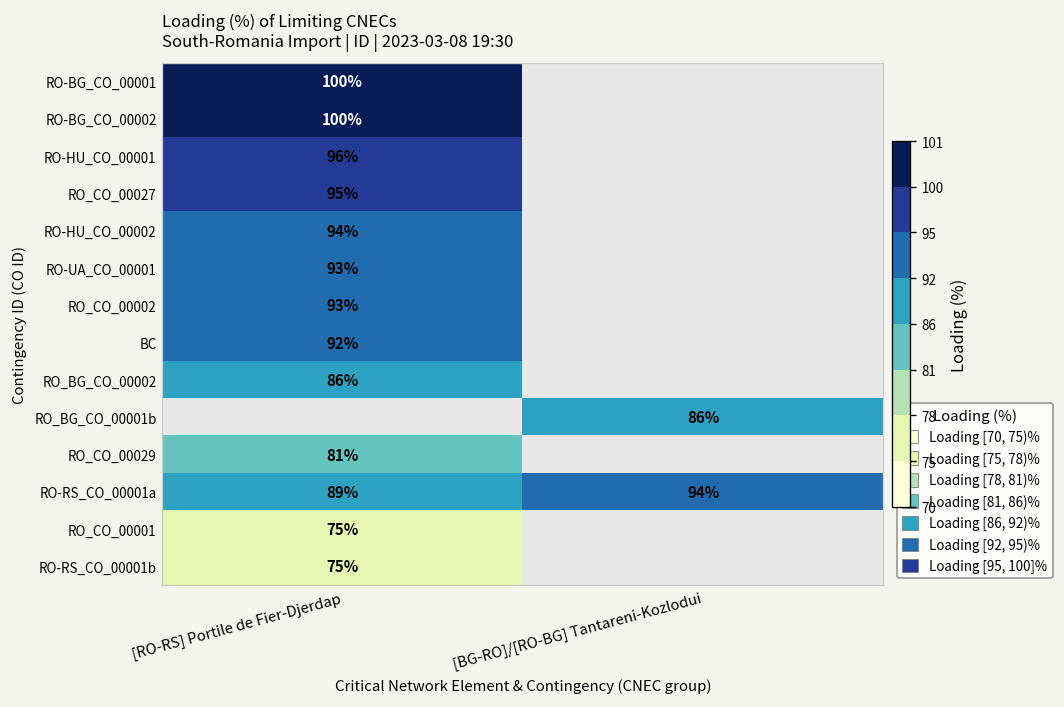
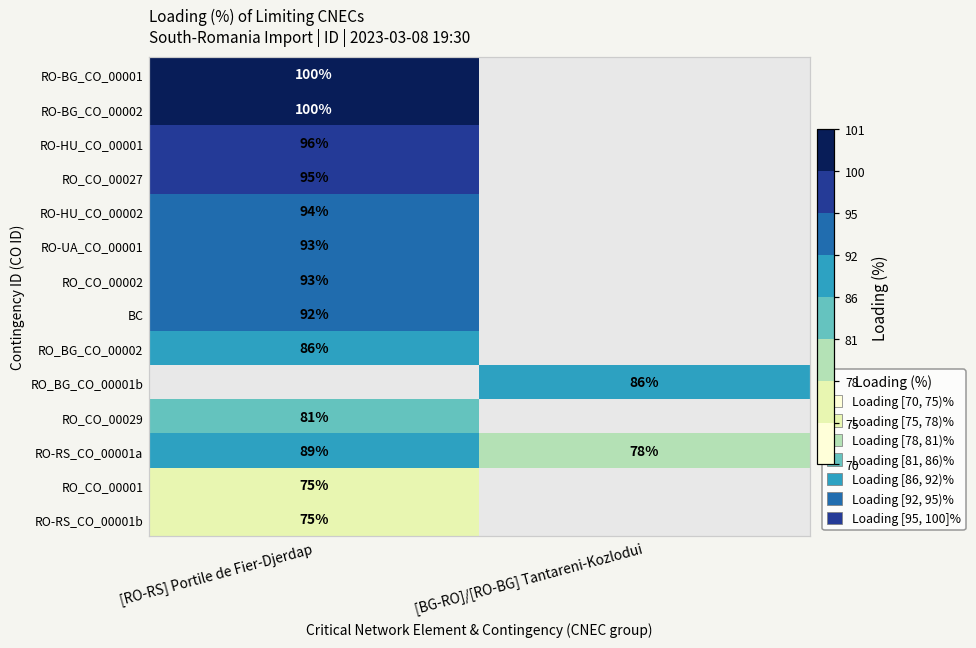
RO-RS_CO_00001a, [BG-RO]/[RO-BG] Tantareni-Kozlodui: 94% -> 78%
